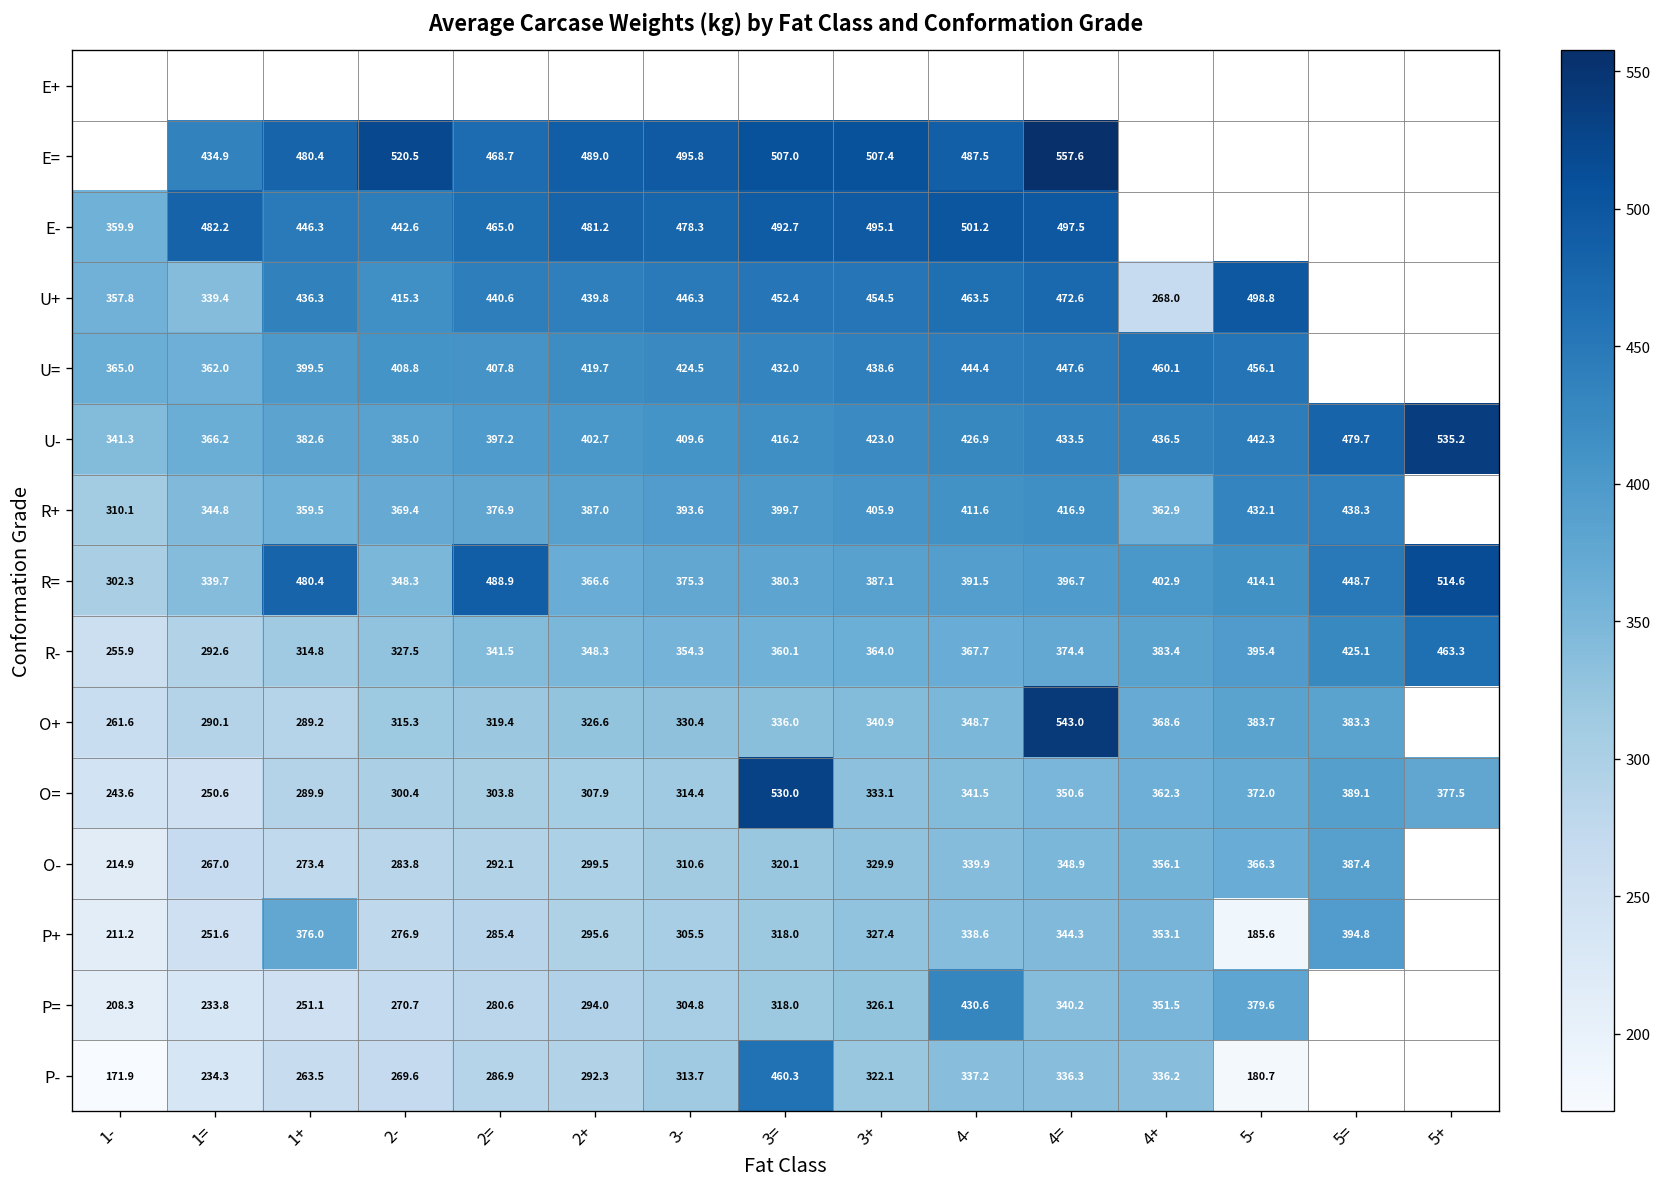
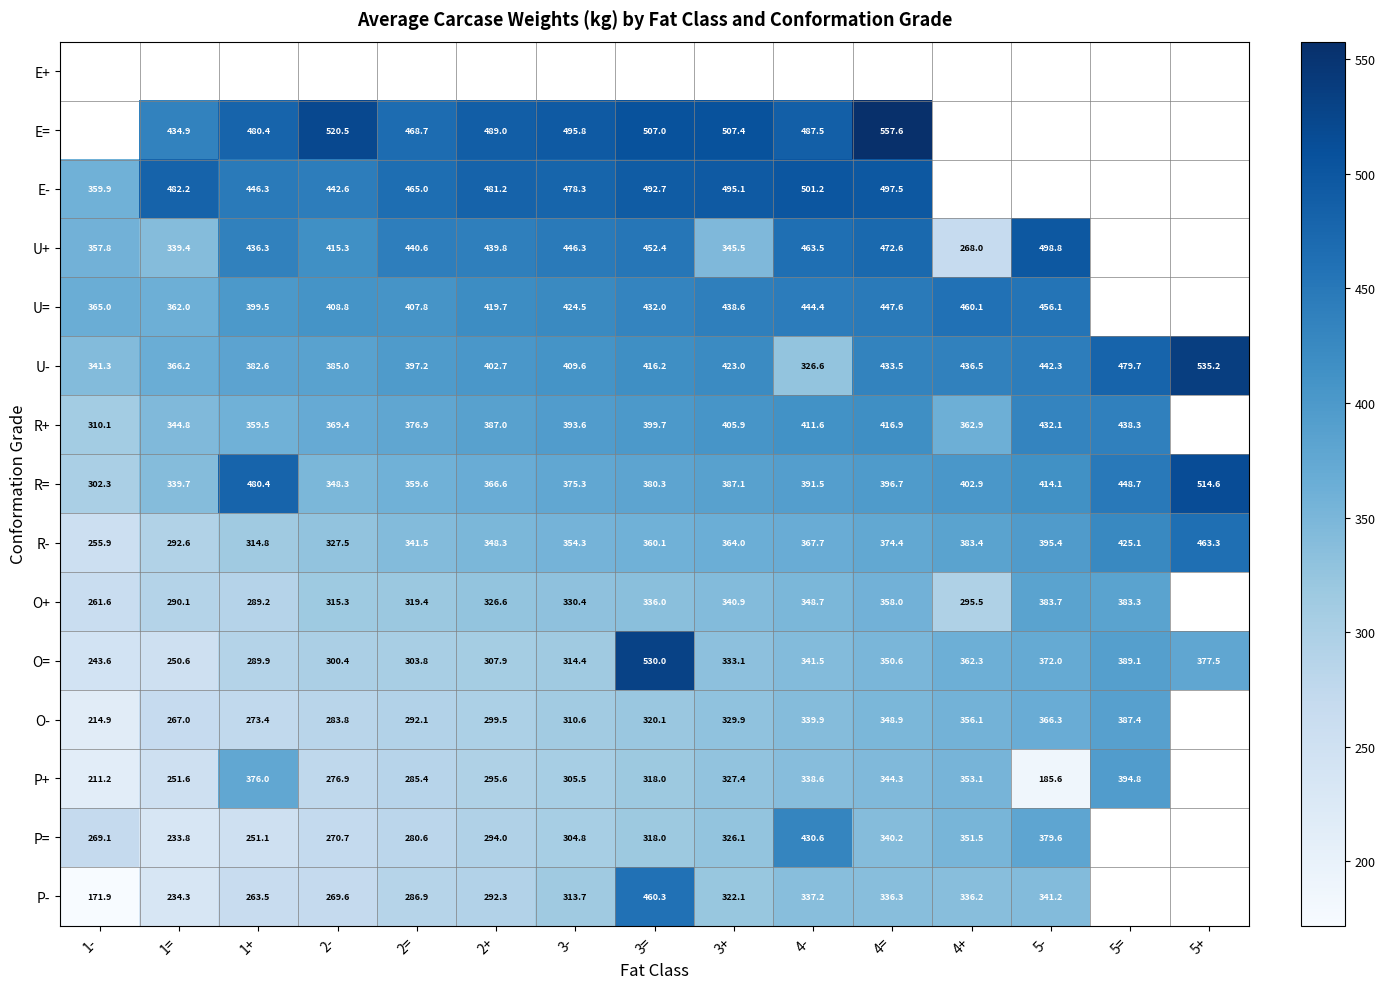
U+, 3+: 454.5 -> 345.5
U-, 4-: 426.9 -> 326.6
R=, 2=: 488.9 -> 359.6
O+, 4=: 543.0 -> 358.0
O+, 4+: 368.6 -> 295.5
P=, 1-: 208.3 -> 269.1
P-, 5-: 180.7 -> 341.2
